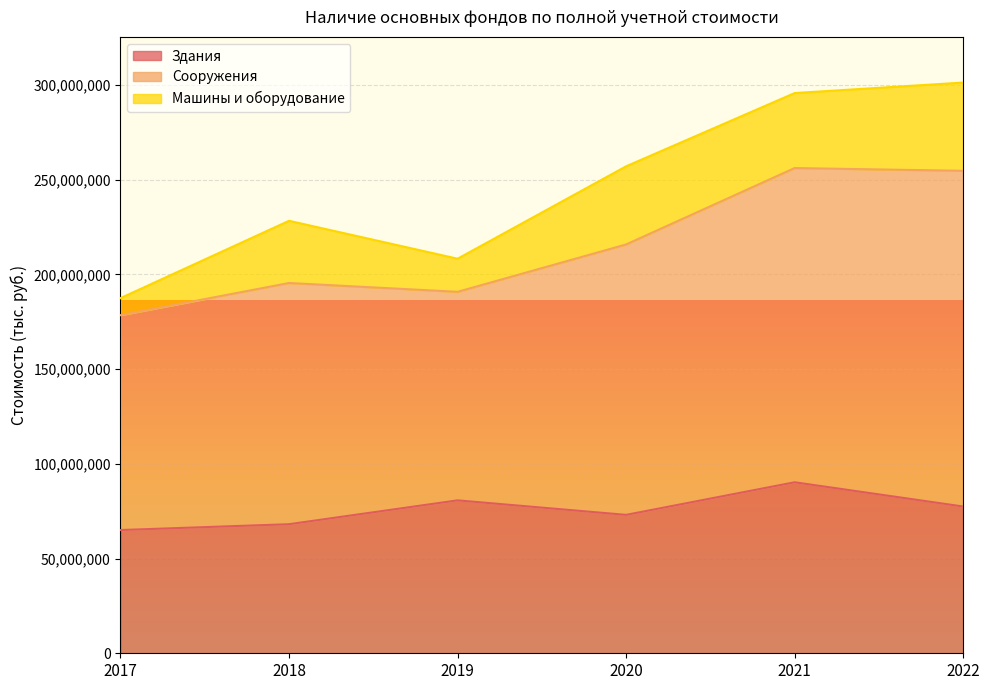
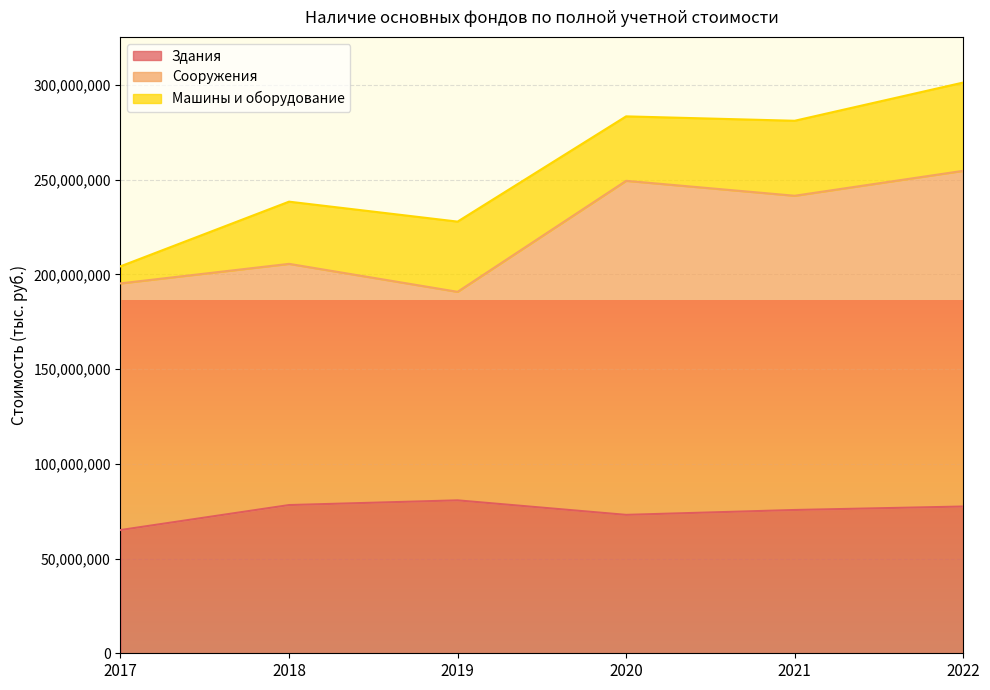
Сооружения, 2017: 113,000,000 -> 130,000,000
Здания, 2018: 68,000,000 -> 78,000,000
Машины и оборудование, 2019: 17,000,000 -> 37,000,000
Сооружения, 2020: 143,000,000 -> 176,000,000
Машины и оборудование, 2020: 41,000,000 -> 34,000,000
Здания, 2021: 90,000,000 -> 76,000,000
